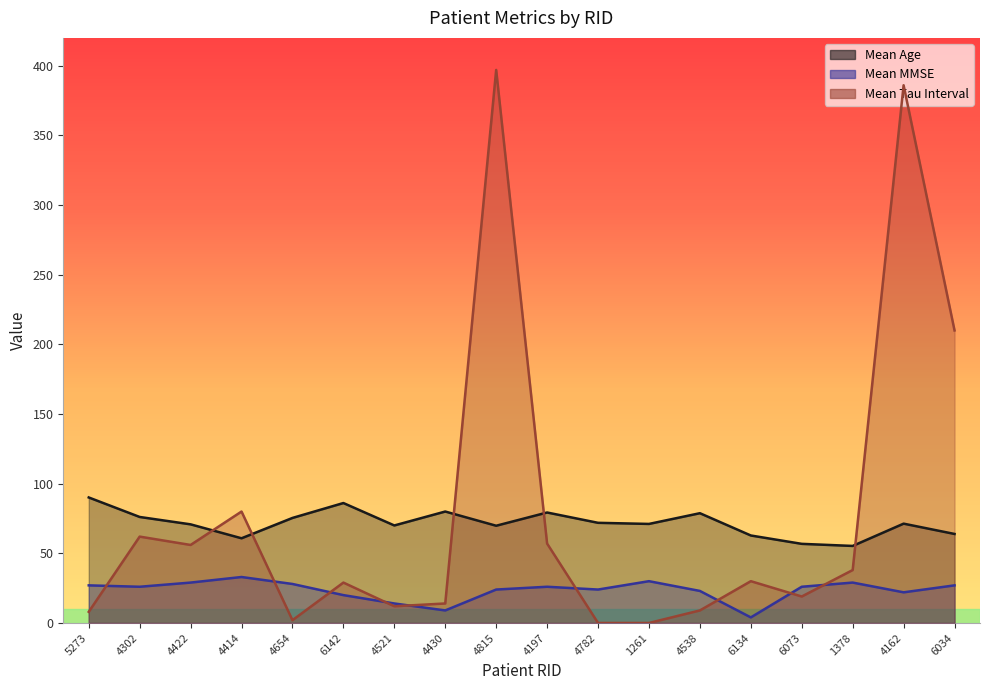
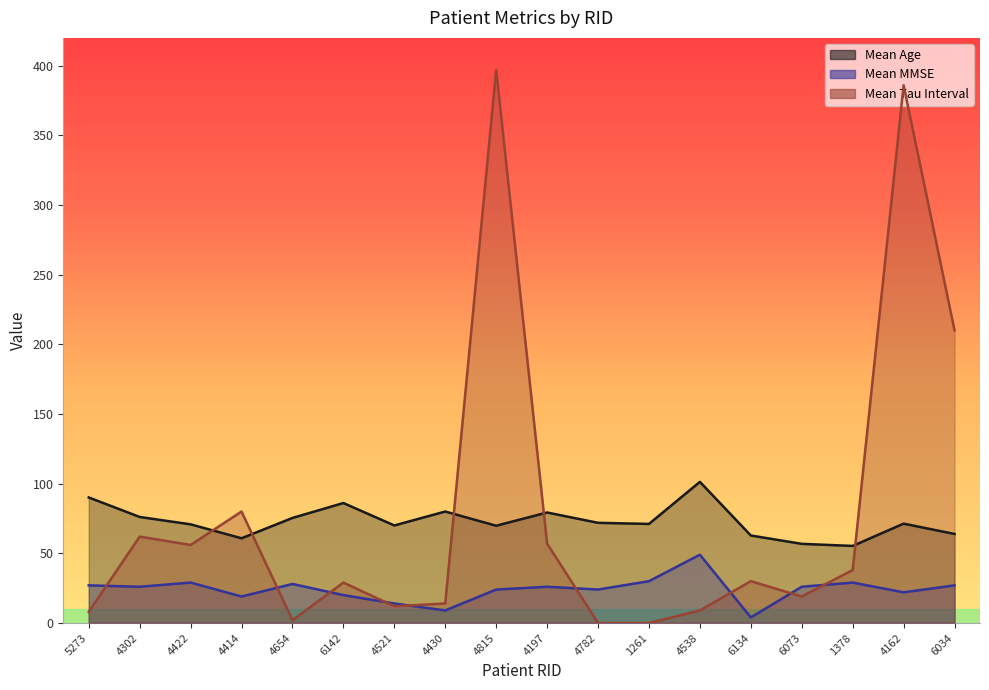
Mean MMSE, 4414: 33 -> 19
Mean Age, 4538: 79 -> 101
Mean MMSE, 4538: 23 -> 49
